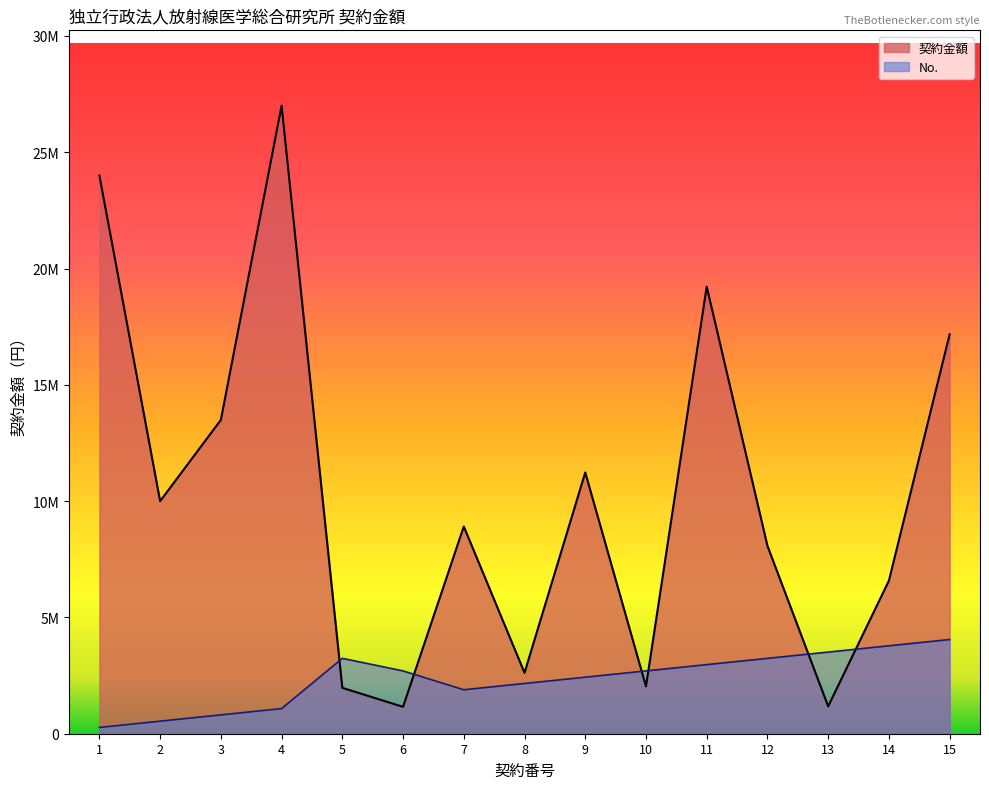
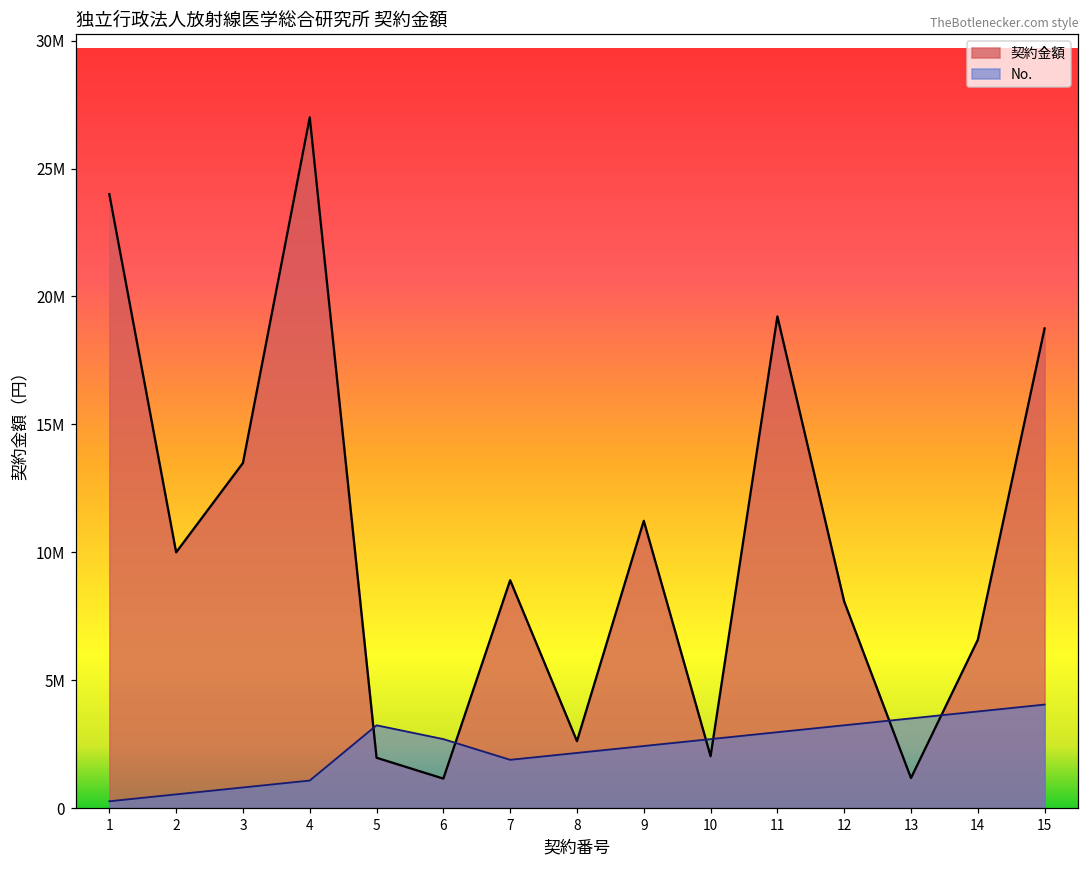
契約金額, 15: 17200000 -> 18800000
